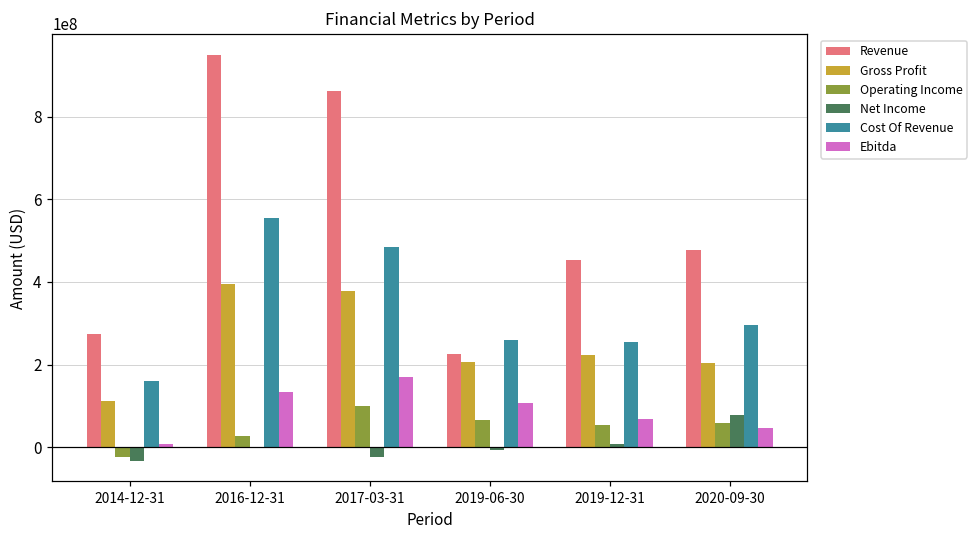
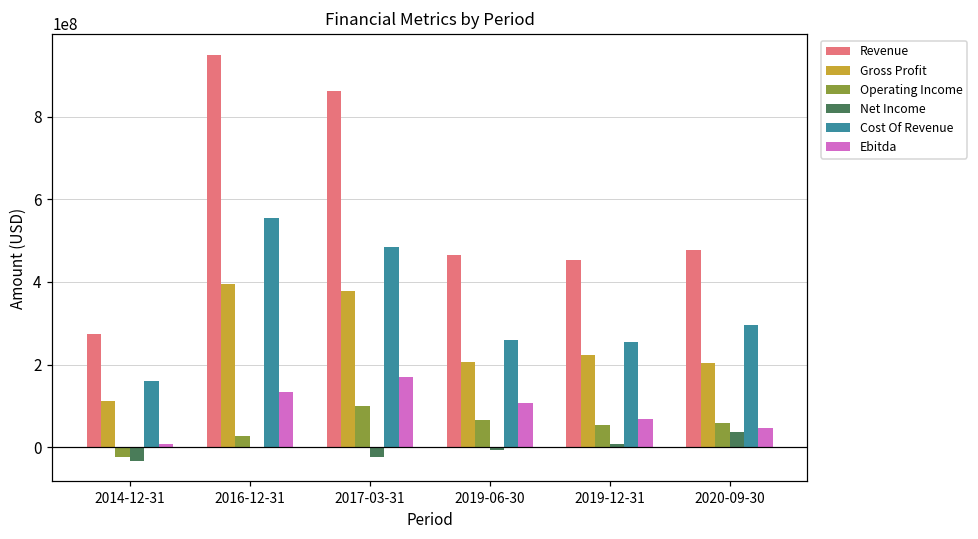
Revenue, 2019-06-30: 230000000 -> 460000000
Net Income, 2020-09-30: 80000000 -> 40000000
